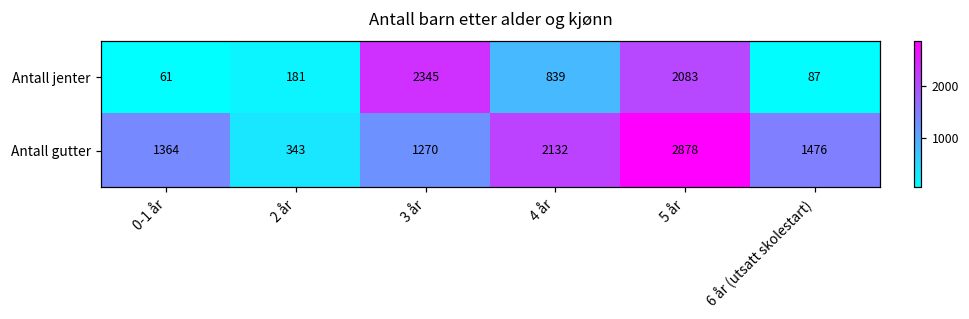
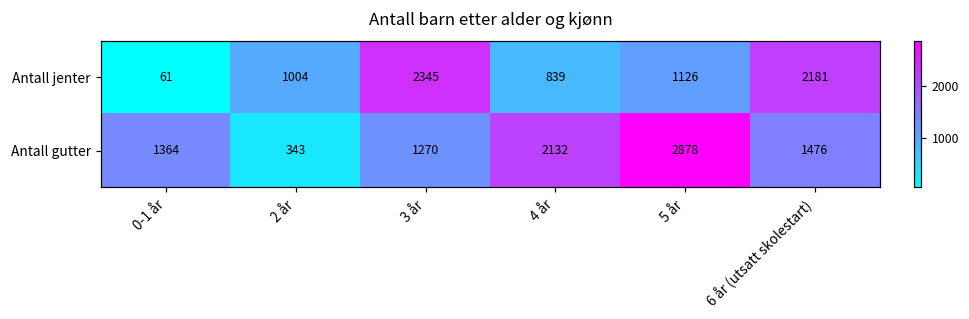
Antall jenter, 2 år: 181 -> 1004
Antall jenter, 5 år: 2083 -> 1126
Antall jenter, 6 år (utsatt skolestart): 87 -> 2181
